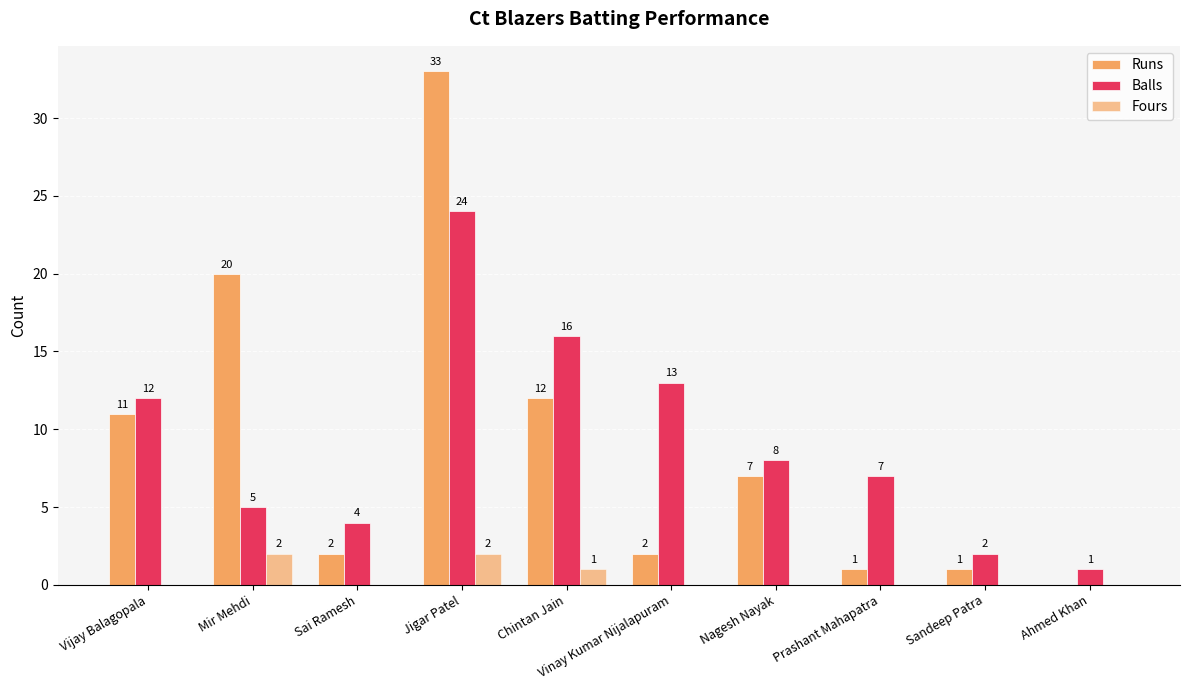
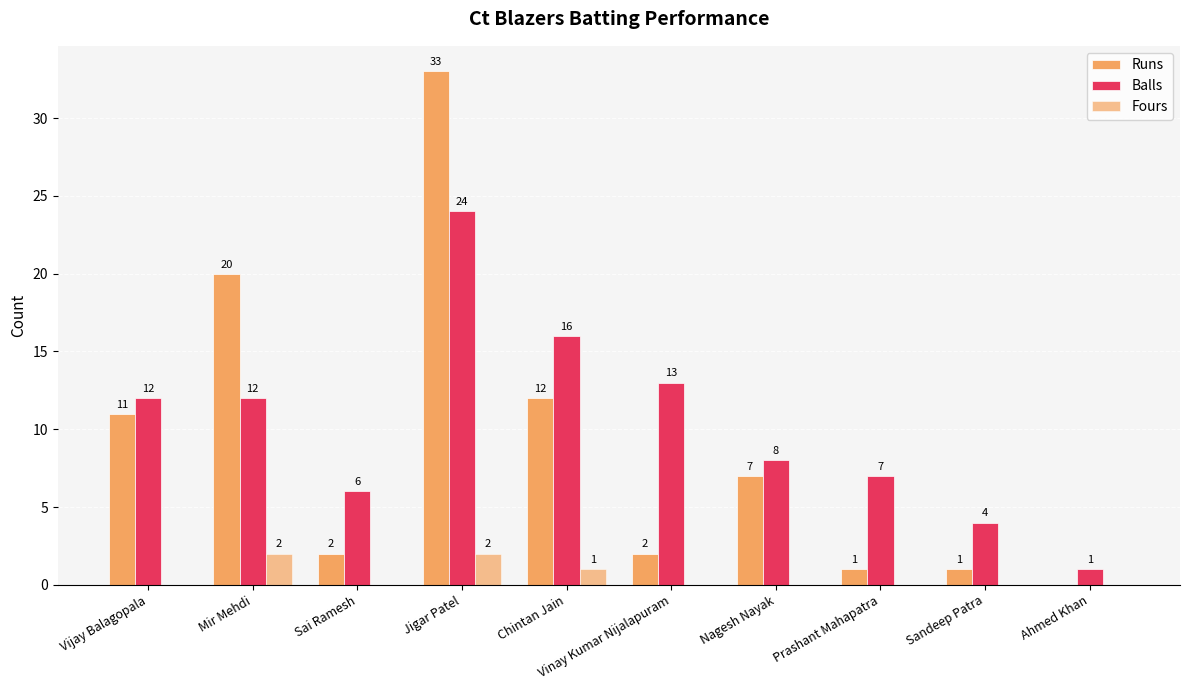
Balls, Mir Mehdi: 5 -> 12
Balls, Sai Ramesh: 4 -> 6
Balls, Sandeep Patra: 2 -> 4
